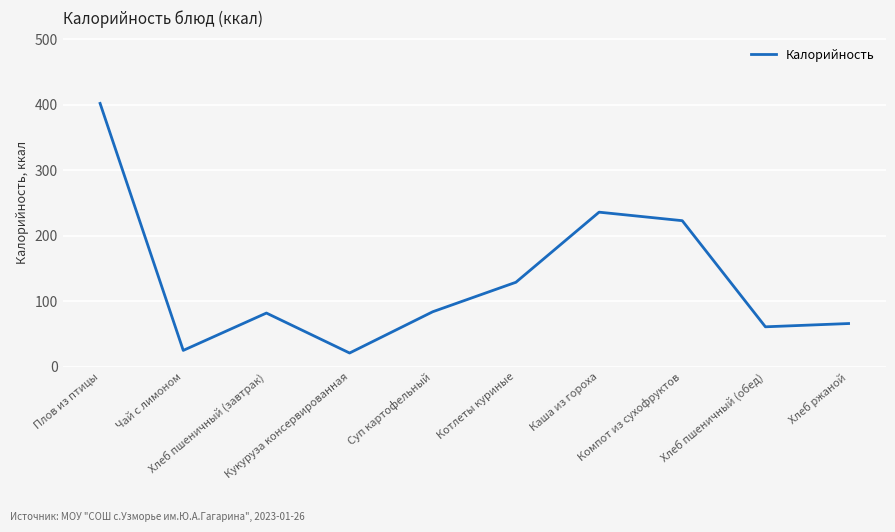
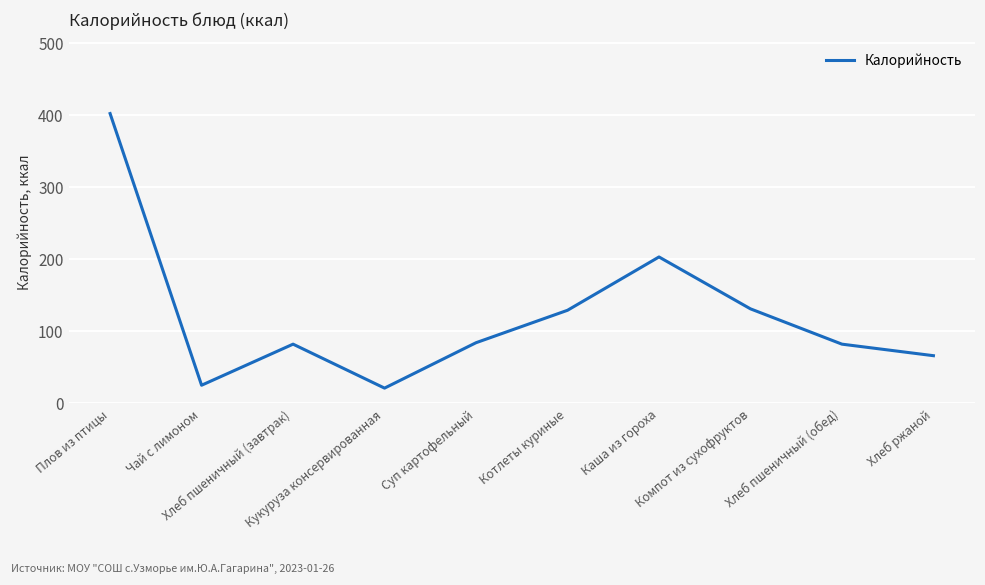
Каша из гороха: 240 -> 200
Компот из сухофруктов: 220 -> 130
Хлеб пшеничный (обед): 60 -> 80
